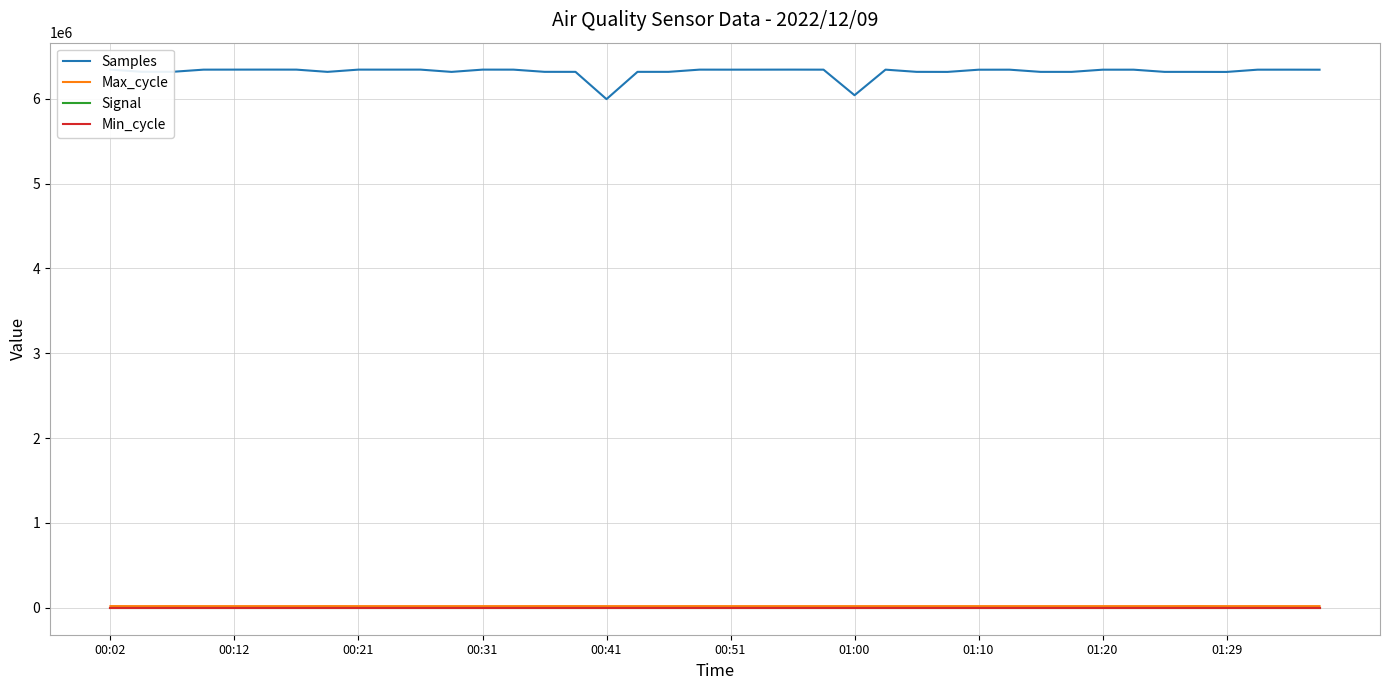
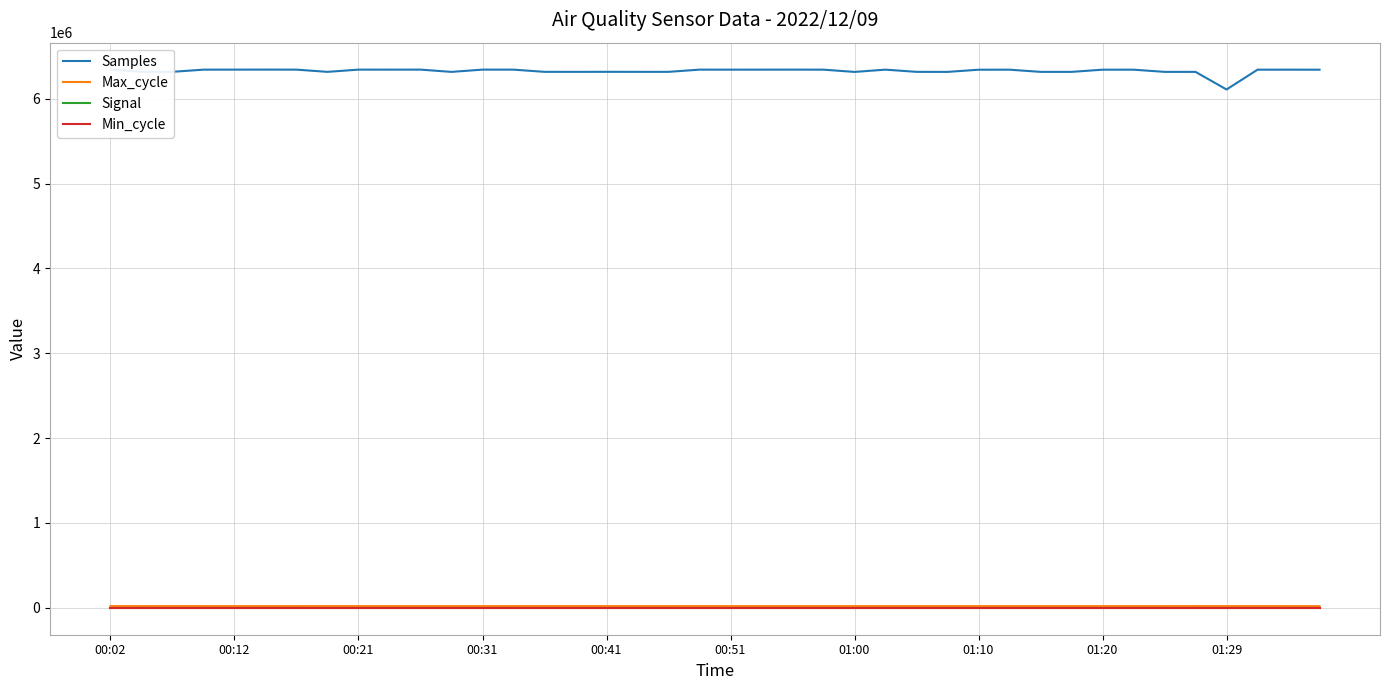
Samples, 00:41: 6000000 -> 6300000
Samples, 01:00: 6000000 -> 6300000
Samples, 01:29: 6300000 -> 6100000
